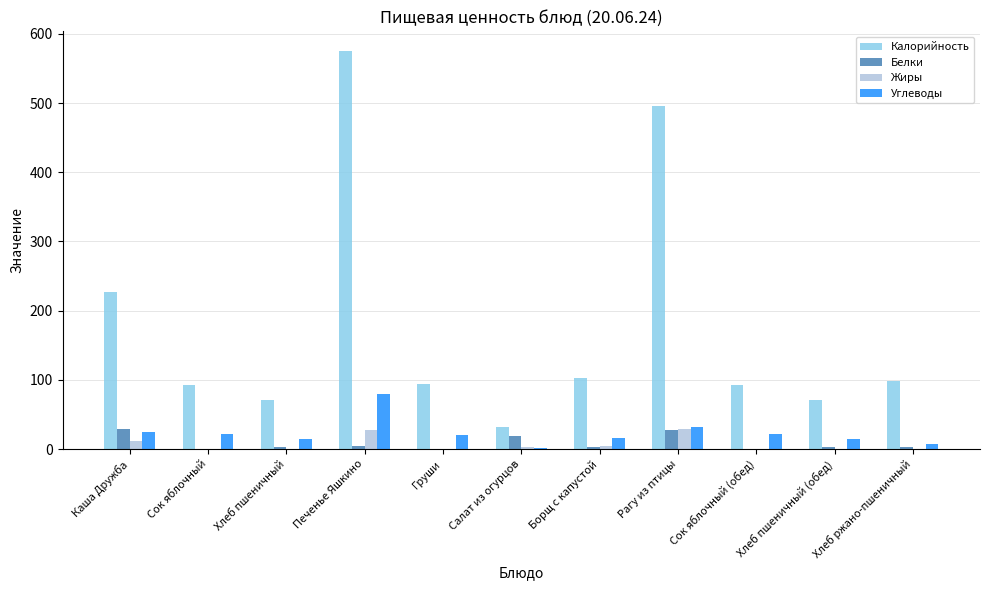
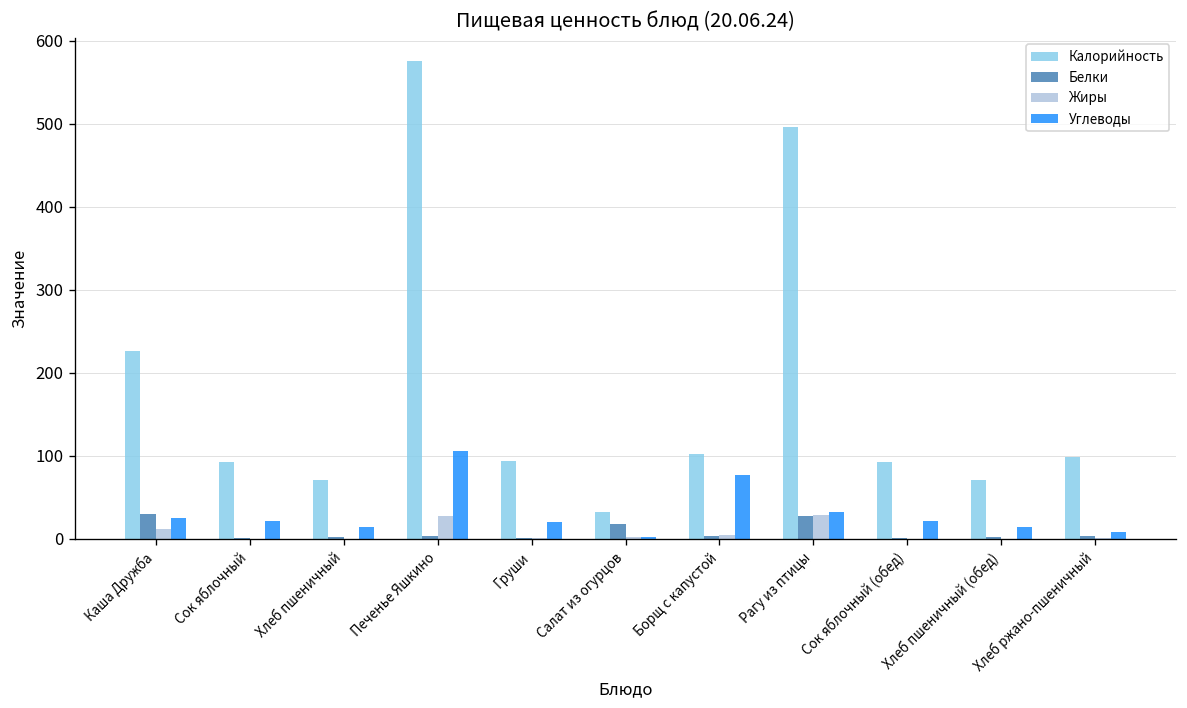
Углеводы, Печенье Яшкино: 80 -> 110
Углеводы, Борщ с капустой: 20 -> 80
